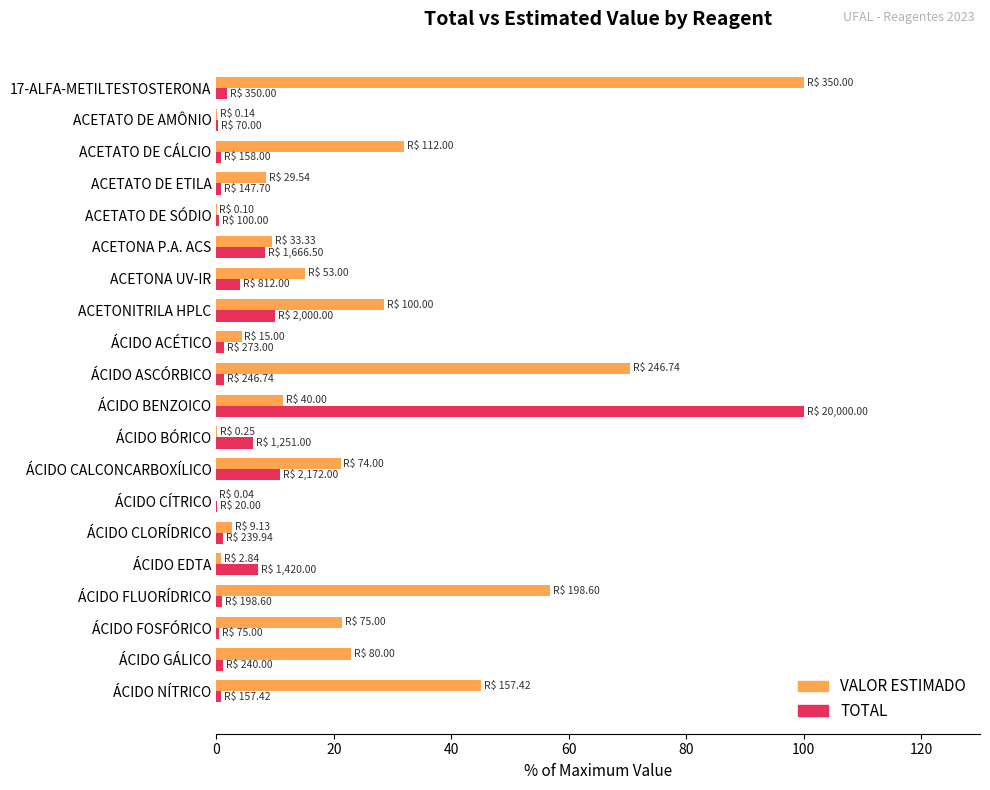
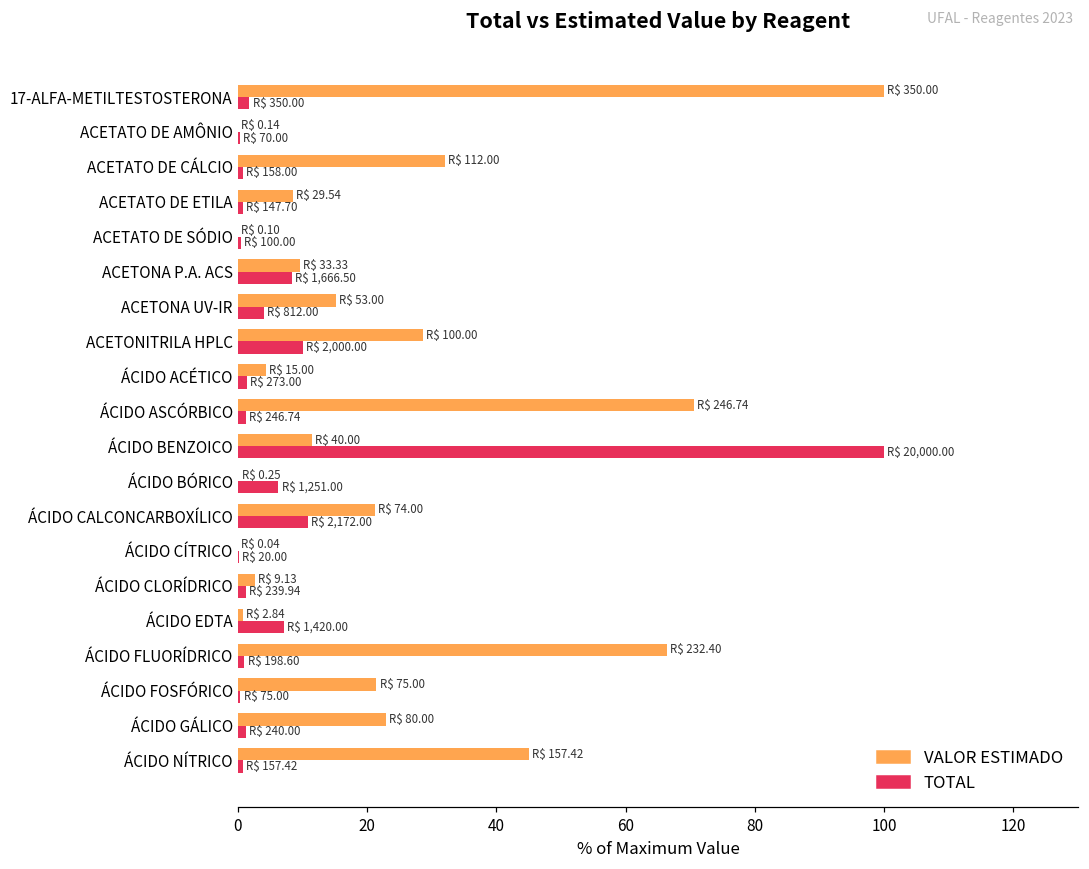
VALOR ESTIMADO, ÁCIDO FLUORÍDRICO: 198.60 -> 232.40
